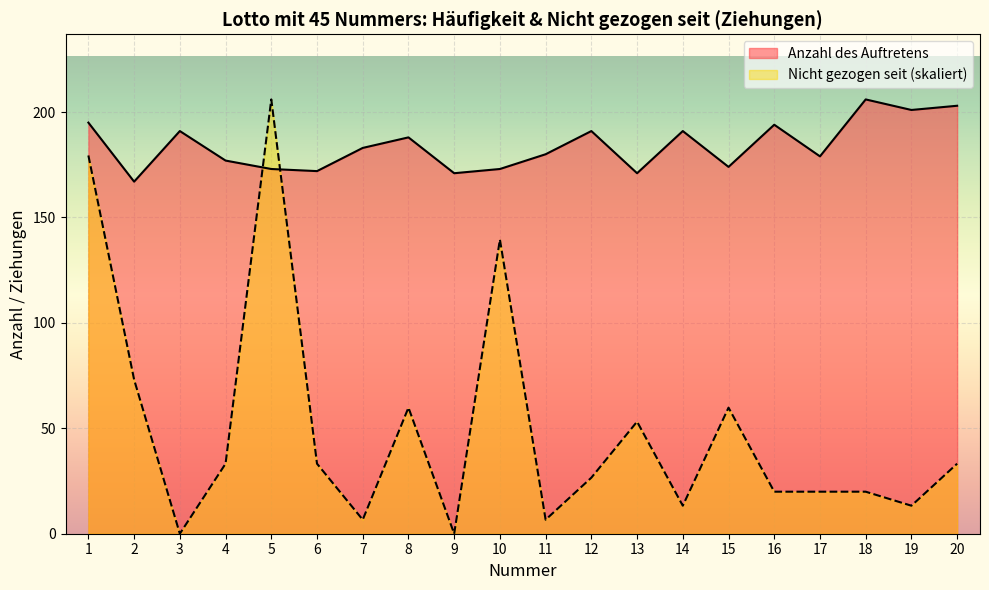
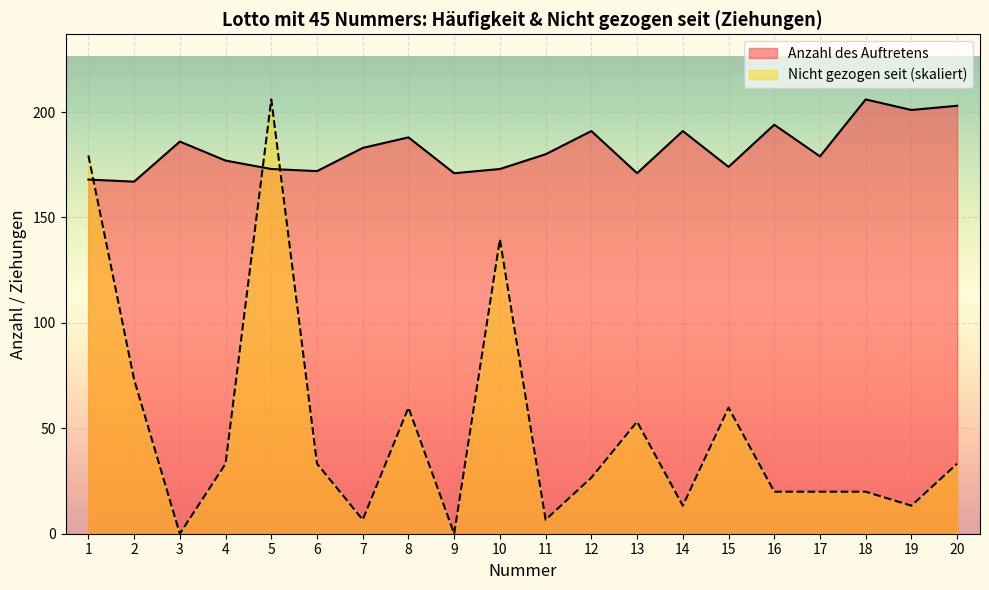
Anzahl des Auftretens, 1: 195 -> 168
Anzahl des Auftretens, 3: 191 -> 186
